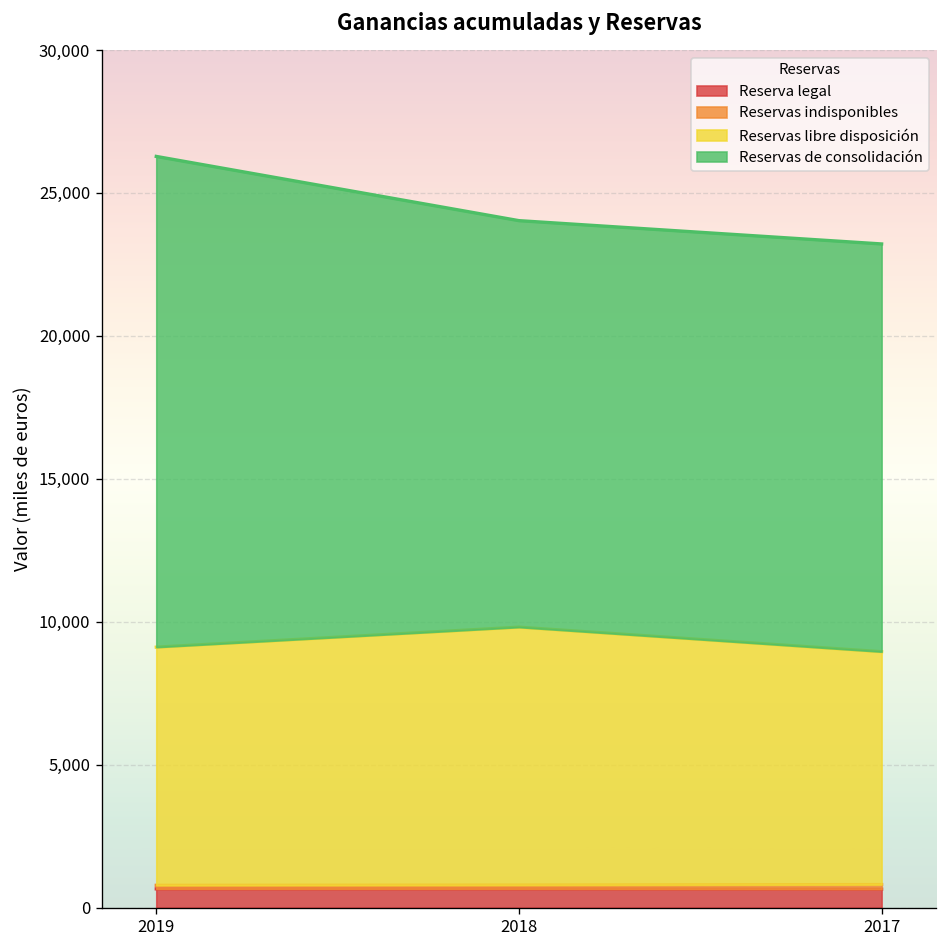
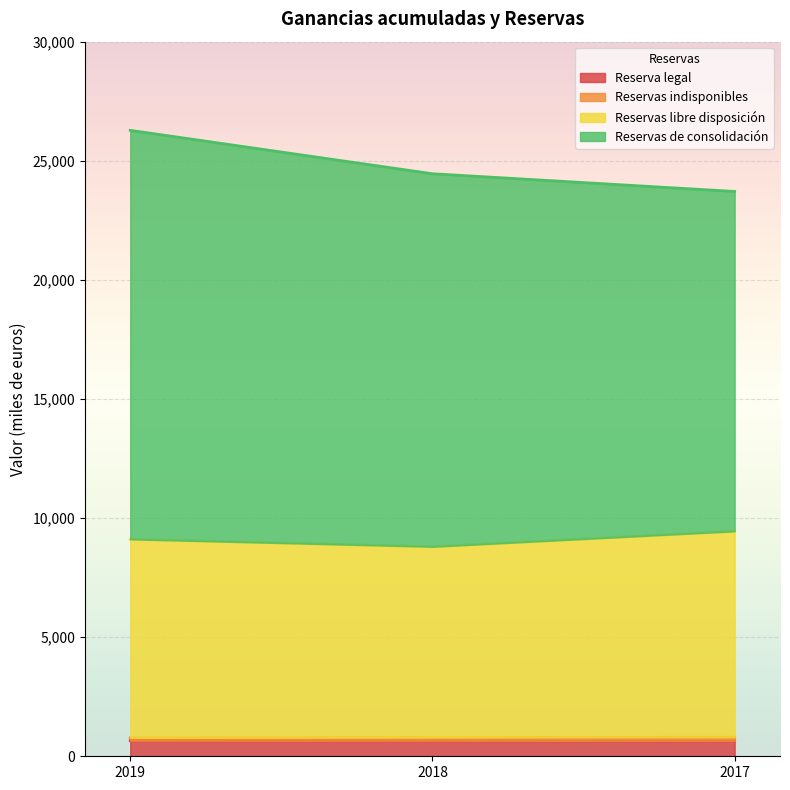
Reservas libre disposición, 2018: 9,000 -> 8,000
Reservas de consolidación, 2018: 14,200 -> 15,700
Reservas libre disposición, 2017: 8,100 -> 8,600
